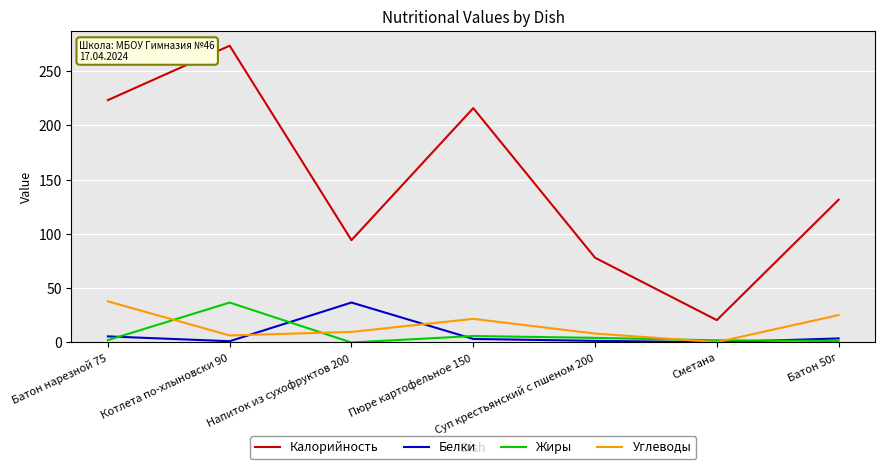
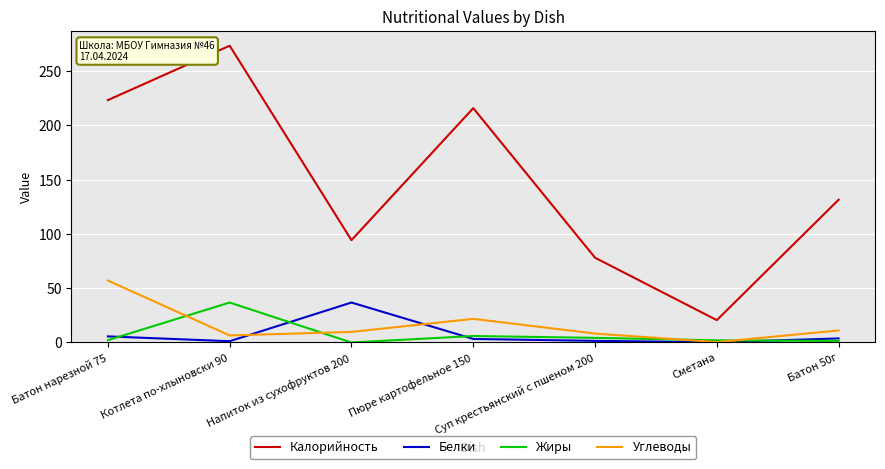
Углеводы, Батон нарезной 75: 38 -> 57
Углеводы, Батон 50г: 25 -> 11
